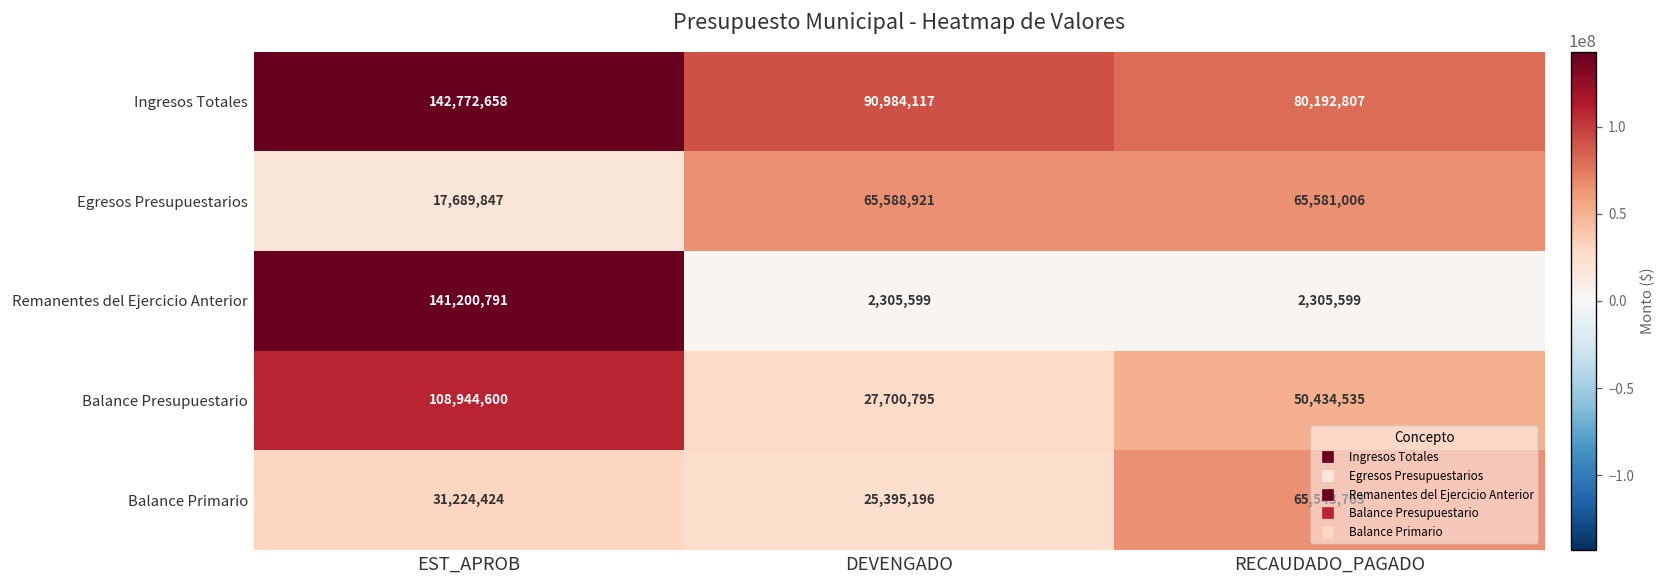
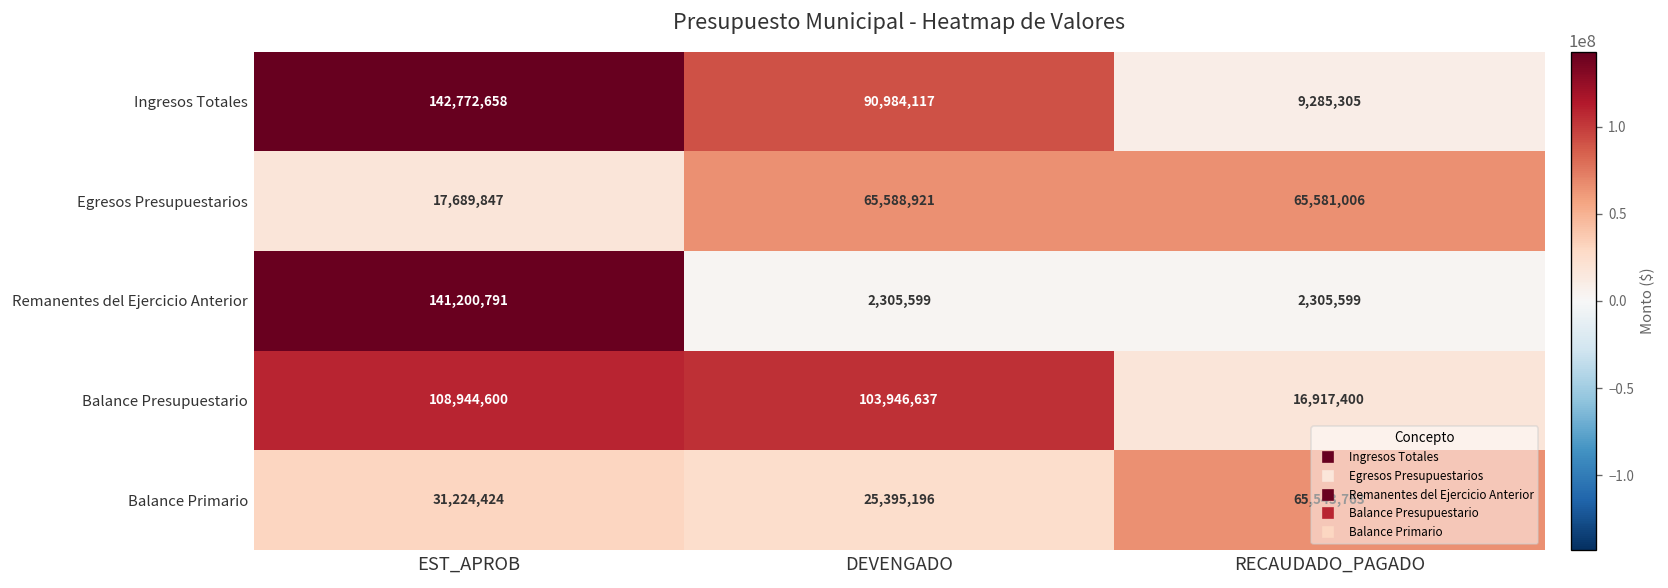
Ingresos Totales, RECAUDADO_PAGADO: 80,192,807 -> 9,285,305
Balance Presupuestario, DEVENGADO: 27,700,795 -> 103,946,637
Balance Presupuestario, RECAUDADO_PAGADO: 50,434,535 -> 16,917,400
